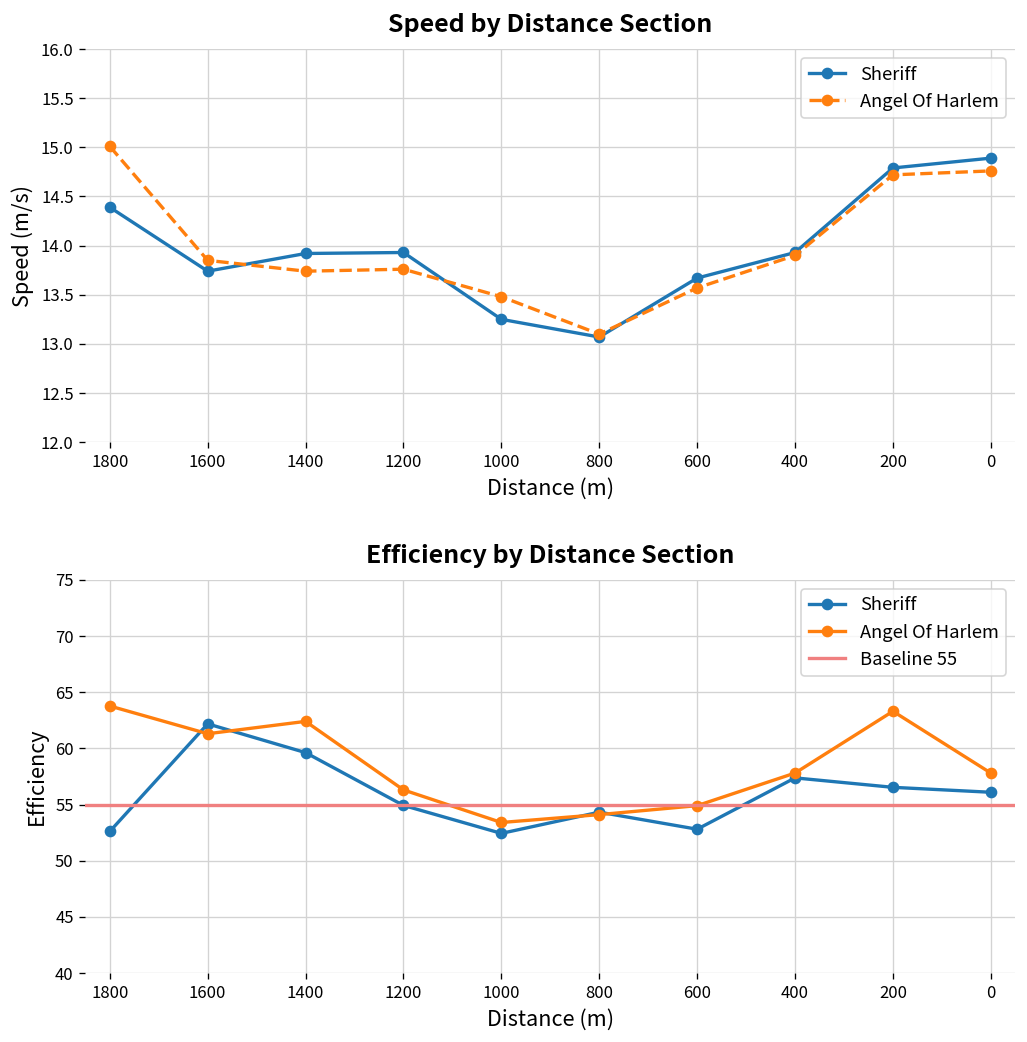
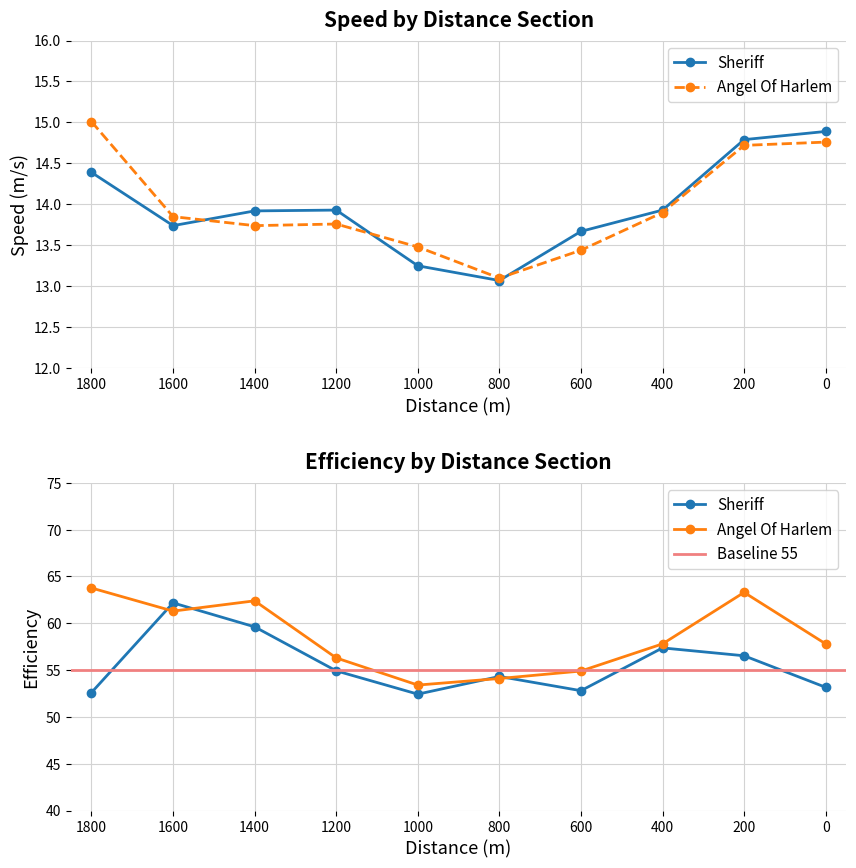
Speed by Distance Section, Angel Of Harlem, 600: 13.6 -> 13.4
Efficiency by Distance Section, Sheriff, 0: 56 -> 53
